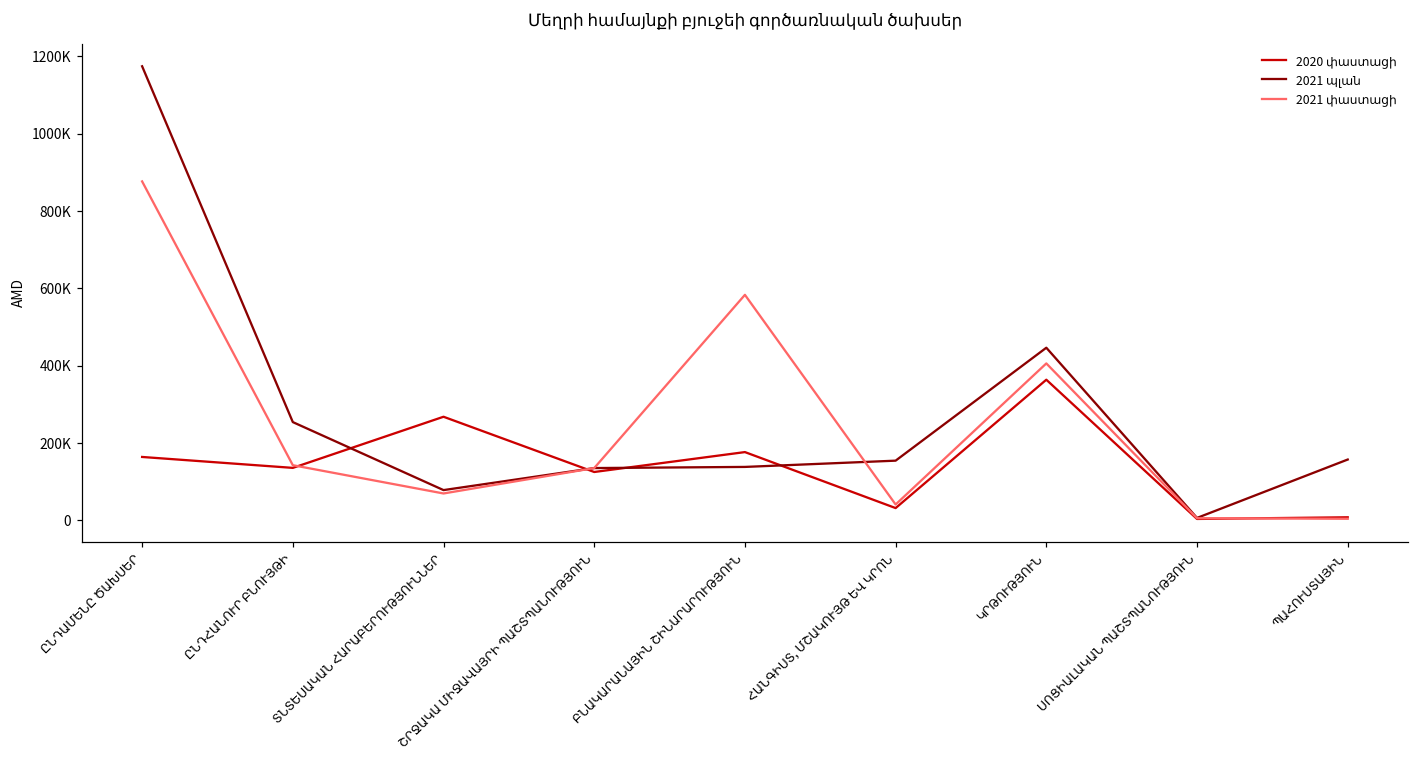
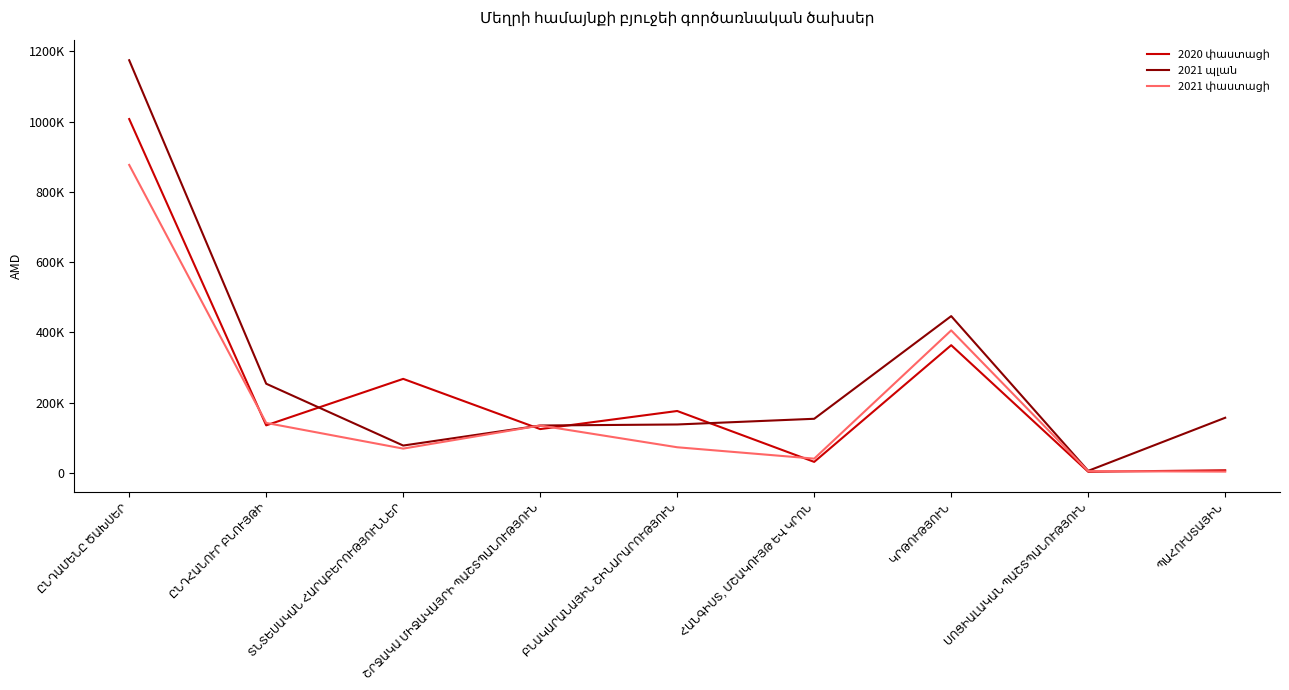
2020 փաստացի, ԸՆԴԱՄԵՆԸ ԾԱԽՍԵՐ: 160000 -> 1010000
2021 փաստացի, ԲՆԱԿԱՐԱՆԱՅԻՆ ՇԻՆԱՐԱՐՈՒԹՅՈՒՆ: 580000 -> 70000
